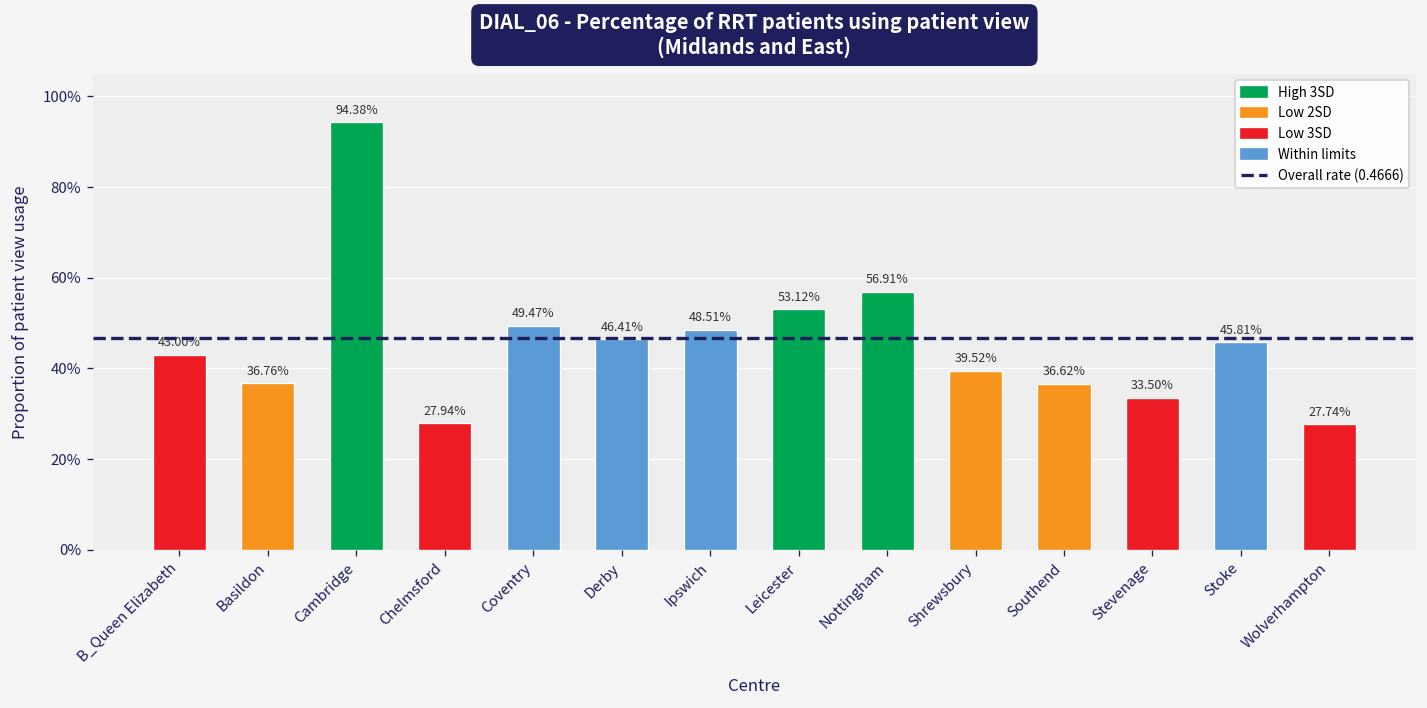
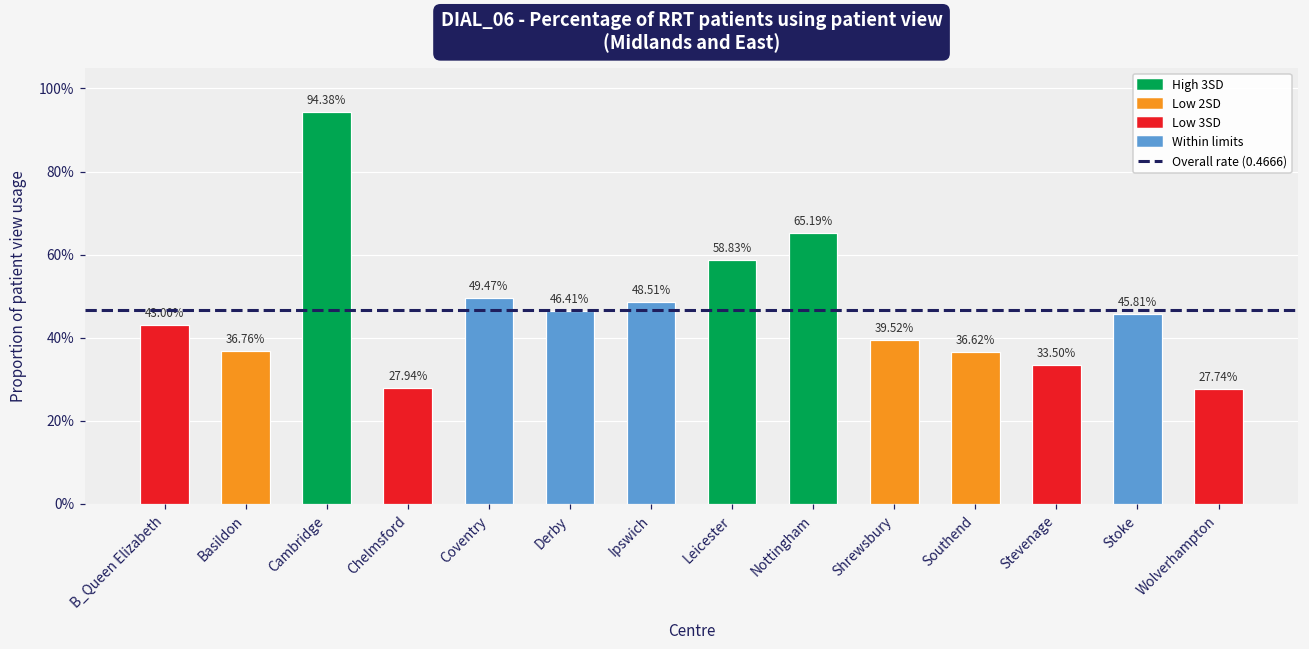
Leicester: 53.12% -> 58.83%
Nottingham: 56.91% -> 65.19%
